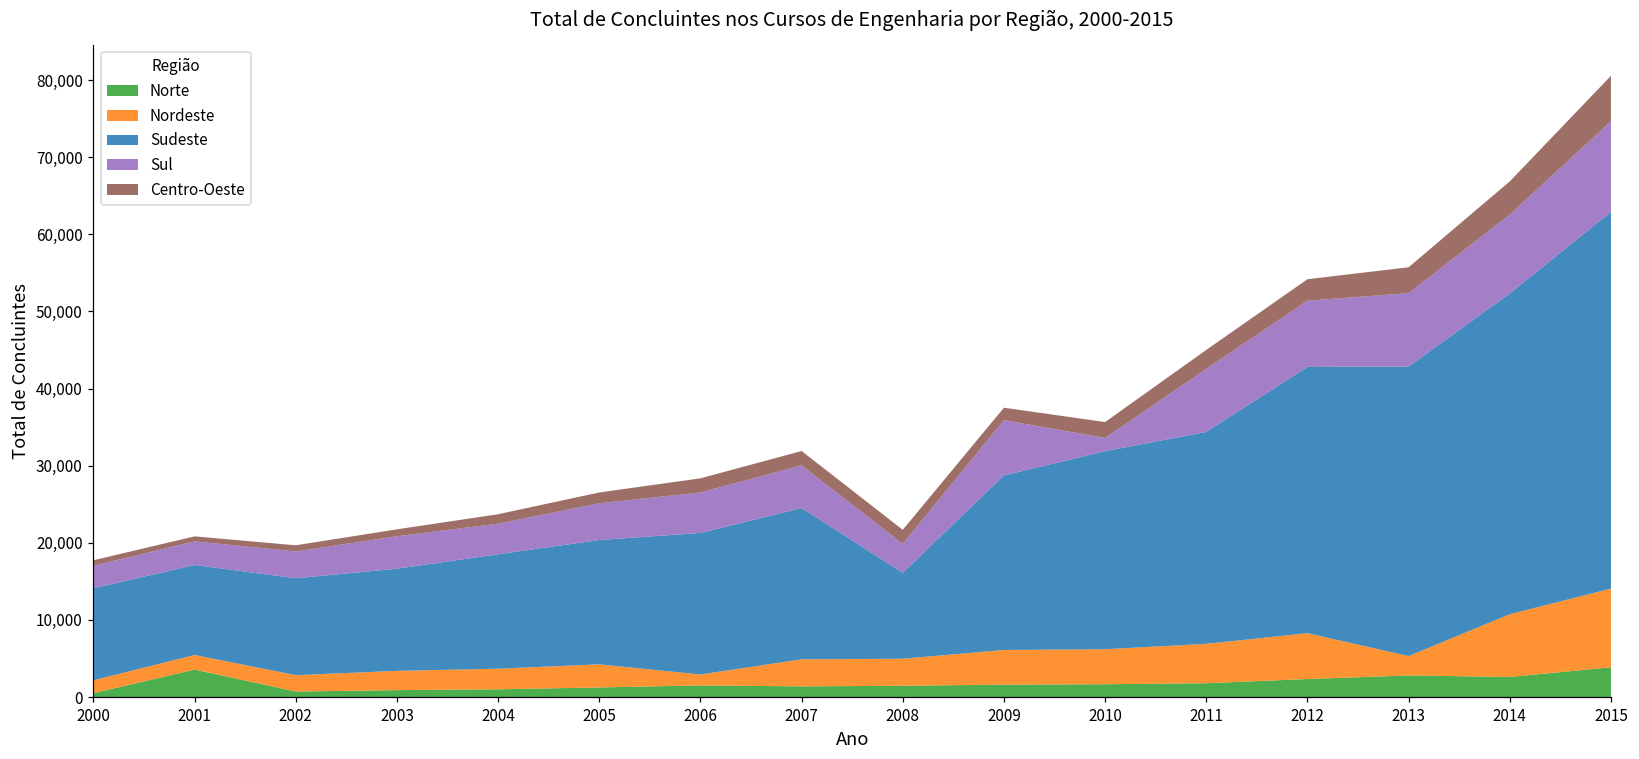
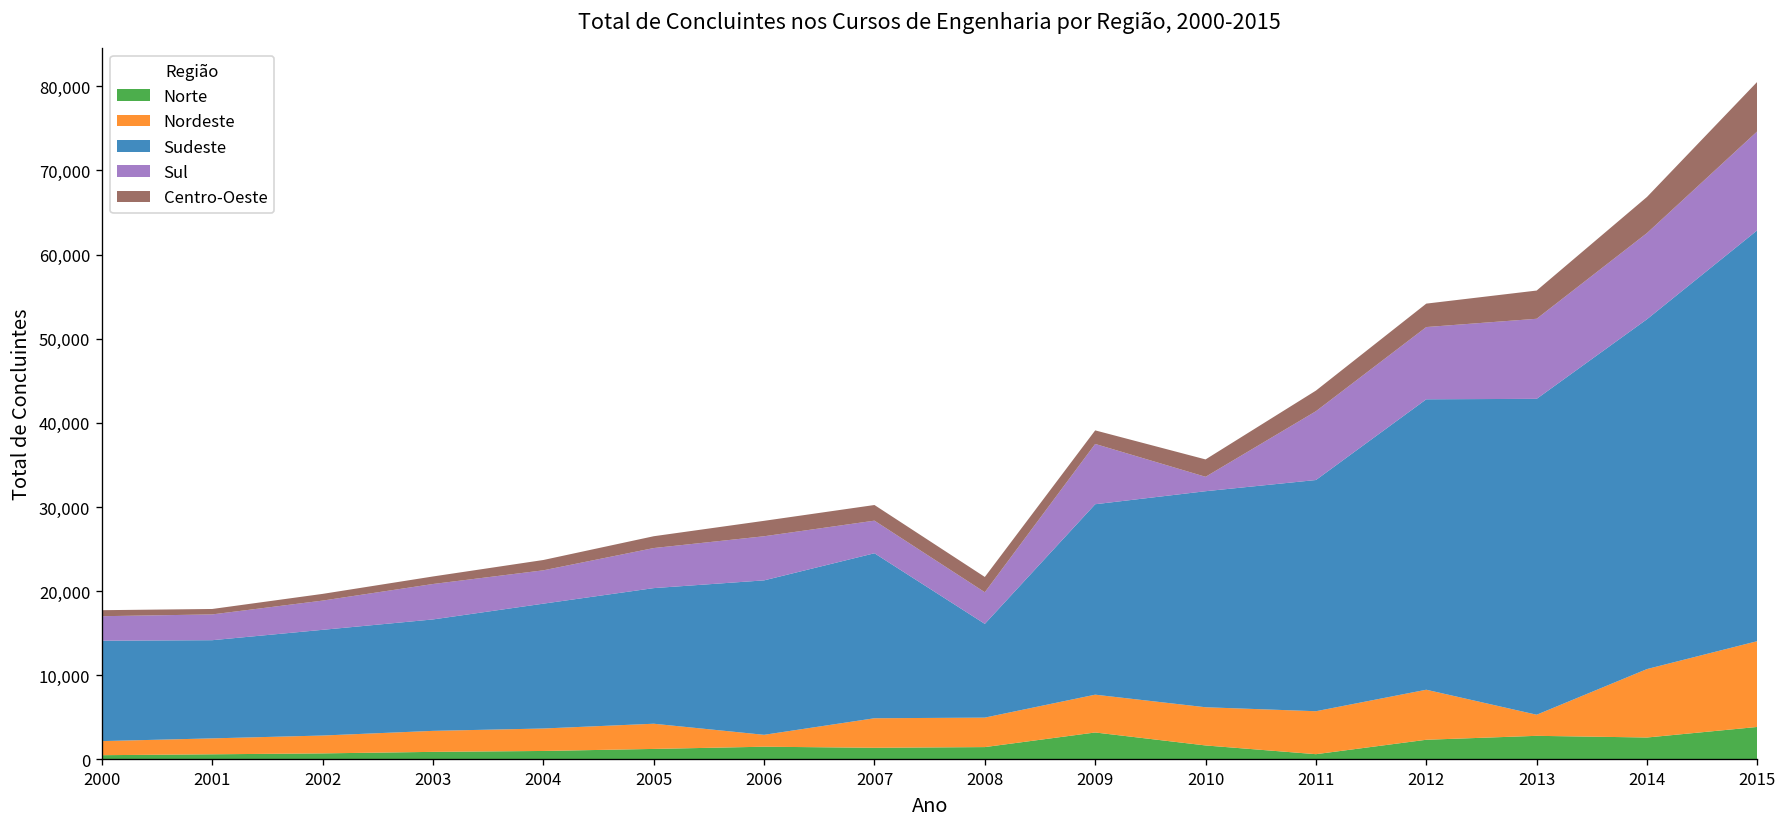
Norte, 2001: 4,000 -> 1,000
Sul, 2007: 6,000 -> 4,000
Norte, 2009: 2,000 -> 3,000
Norte, 2011: 2,000 -> 1,000
